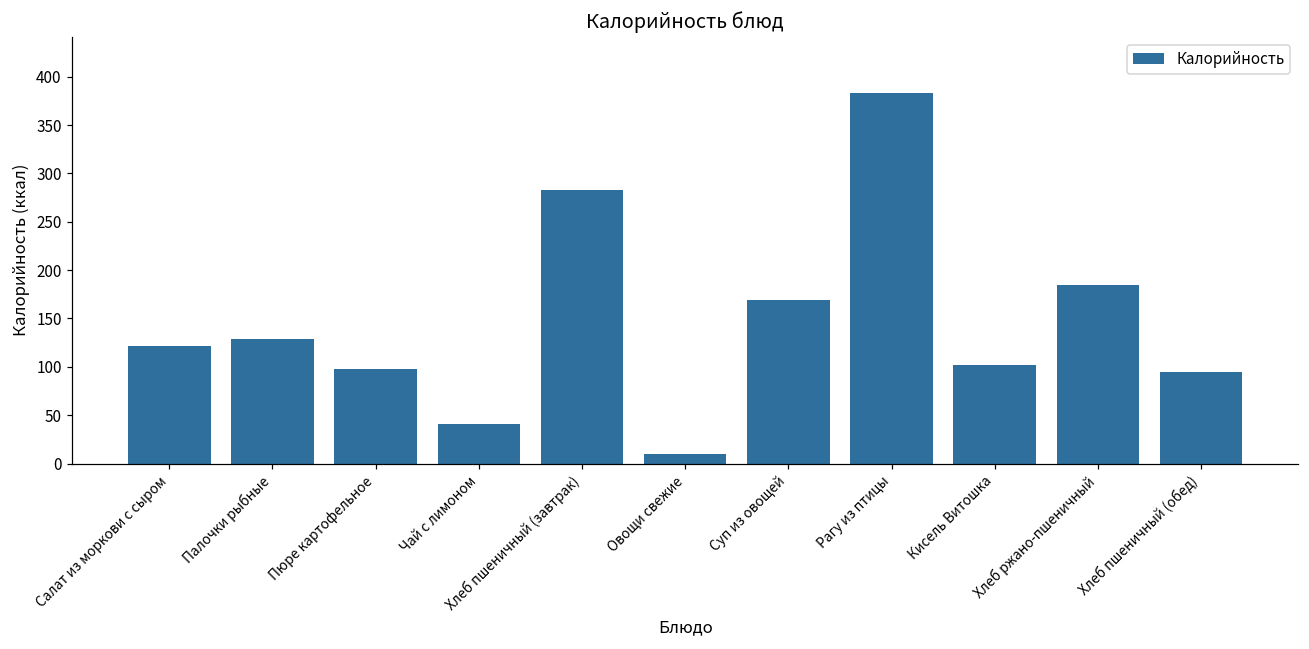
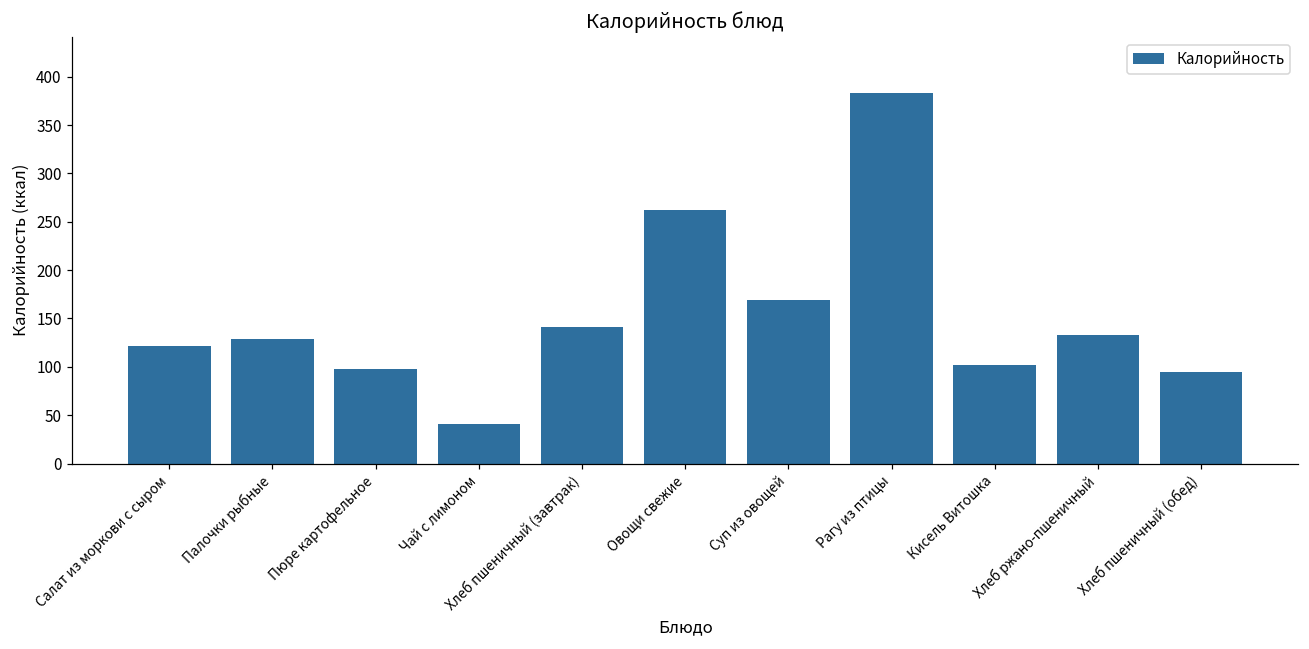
Хлеб пшеничный (завтрак): 280 -> 140
Овощи свежие: 10 -> 260
Хлеб ржано-пшеничный: 180 -> 130
